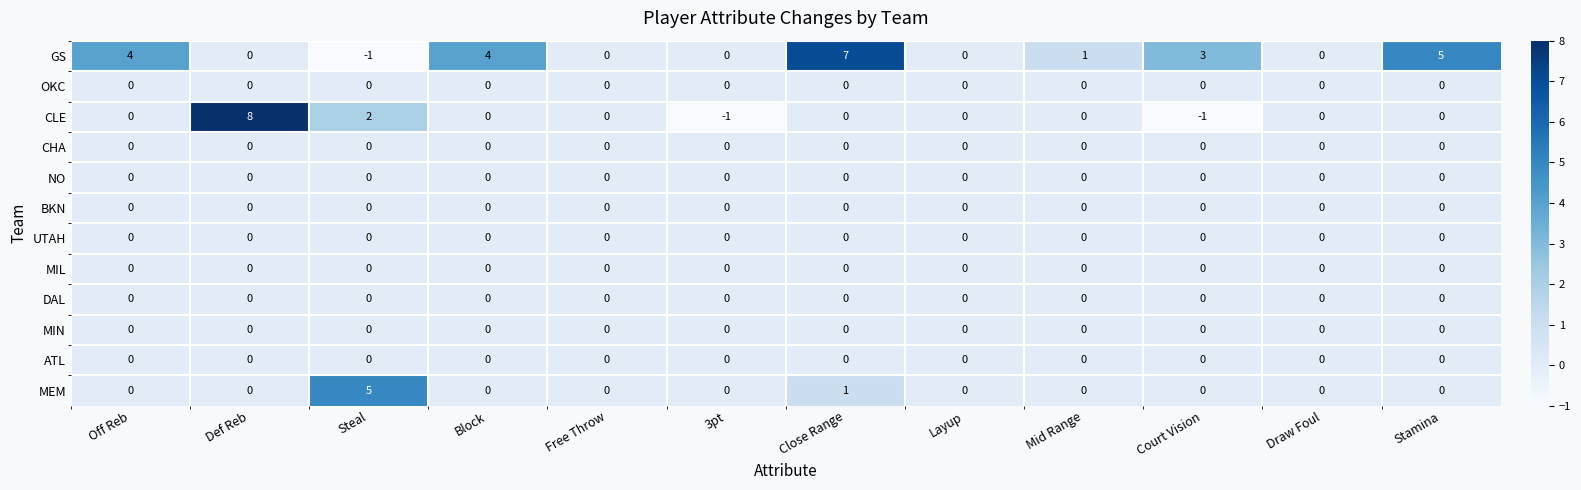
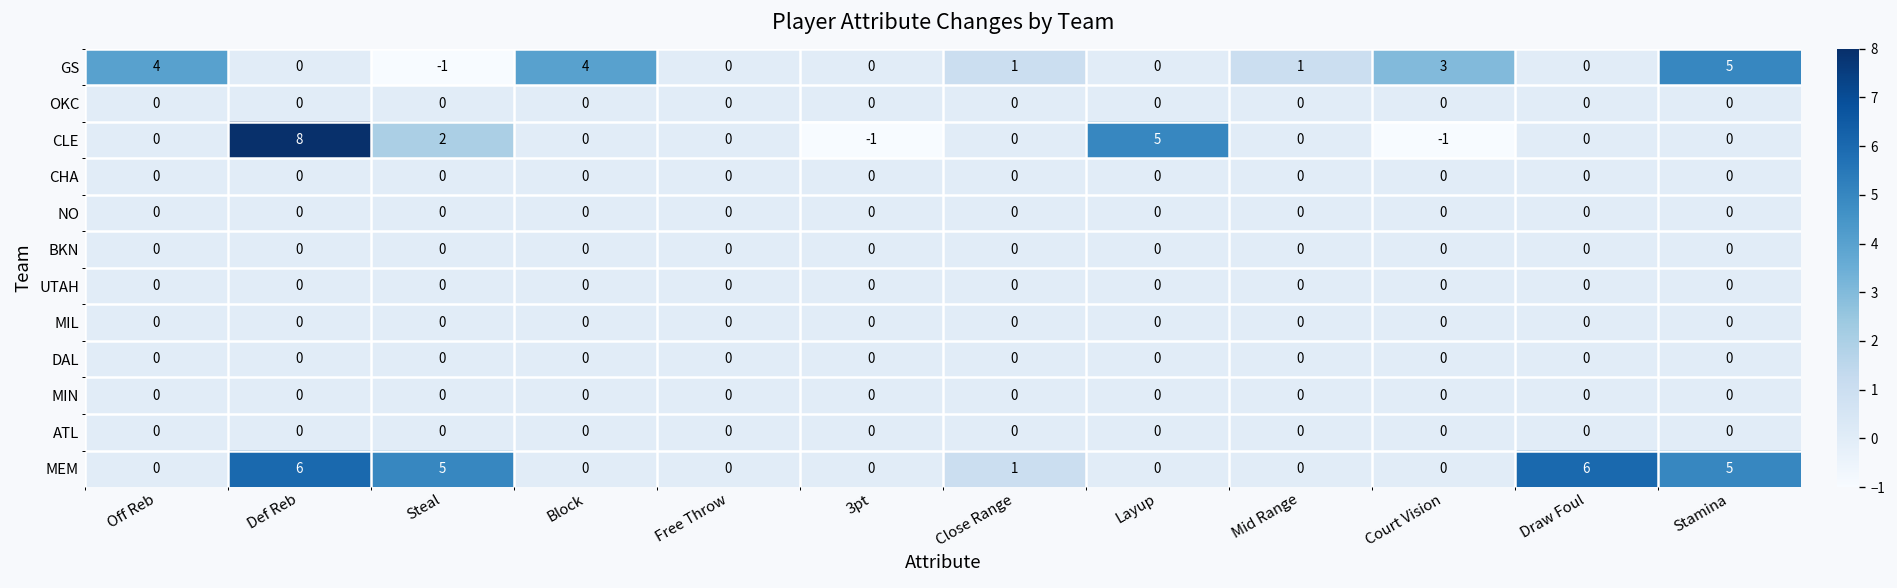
GS, Close Range: 7 -> 1
CLE, Layup: 0 -> 5
MEM, Def Reb: 0 -> 6
MEM, Draw Foul: 0 -> 6
MEM, Stamina: 0 -> 5
